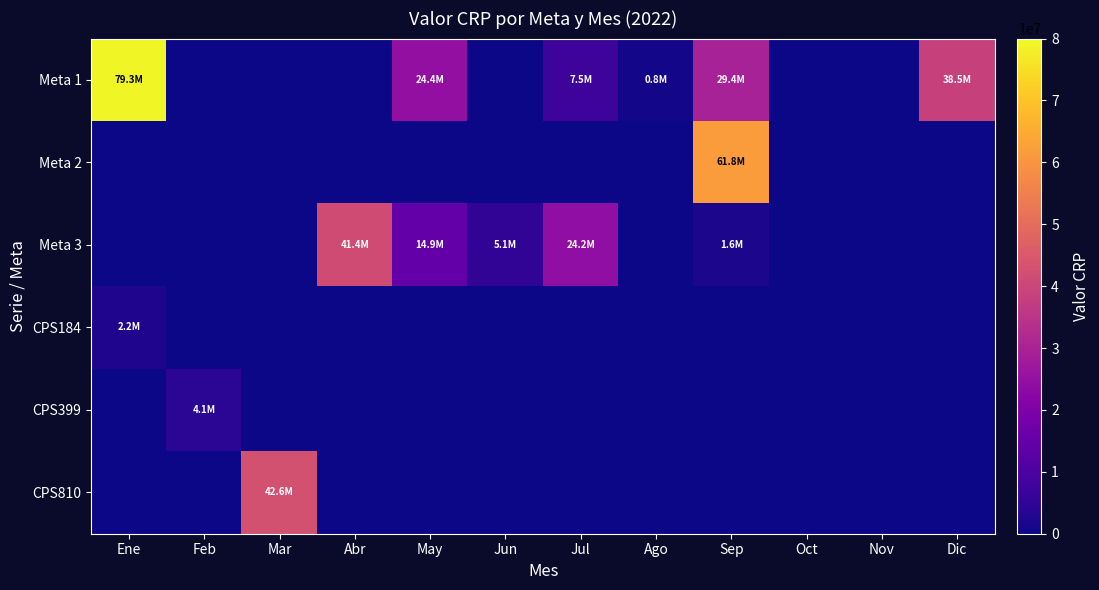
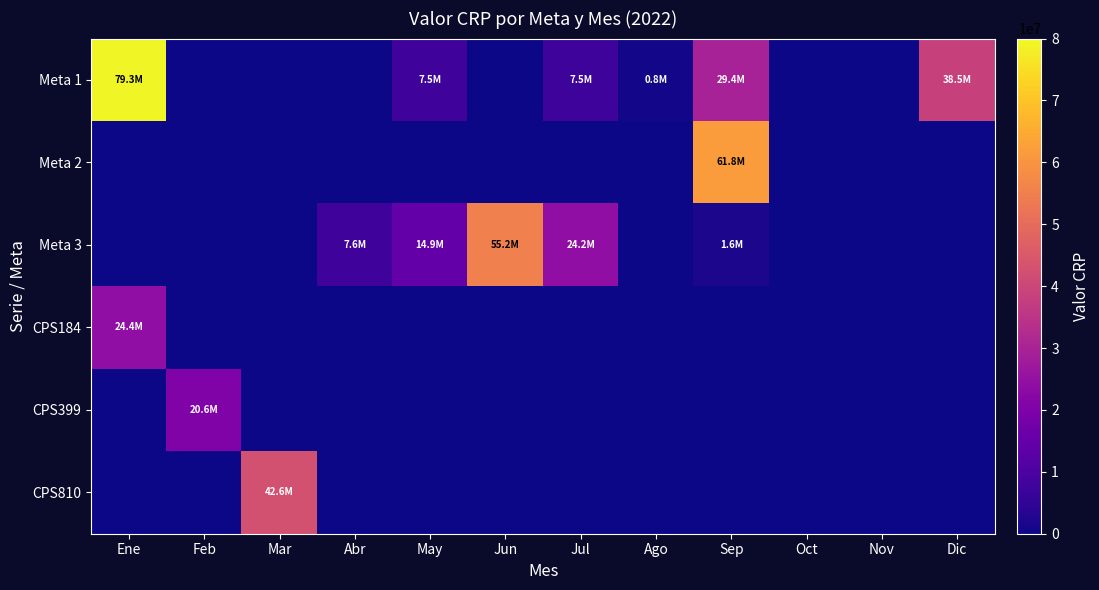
Meta 1, May: 24.4M -> 7.5M
Meta 3, Abr: 41.4M -> 7.6M
Meta 3, Jun: 5.1M -> 55.2M
CPS184, Ene: 2.2M -> 24.4M
CPS399, Feb: 4.1M -> 20.6M
